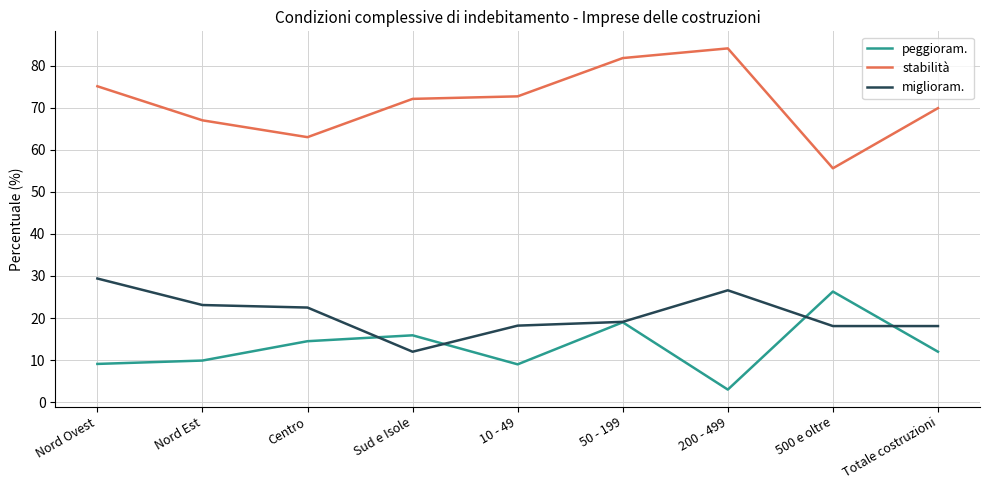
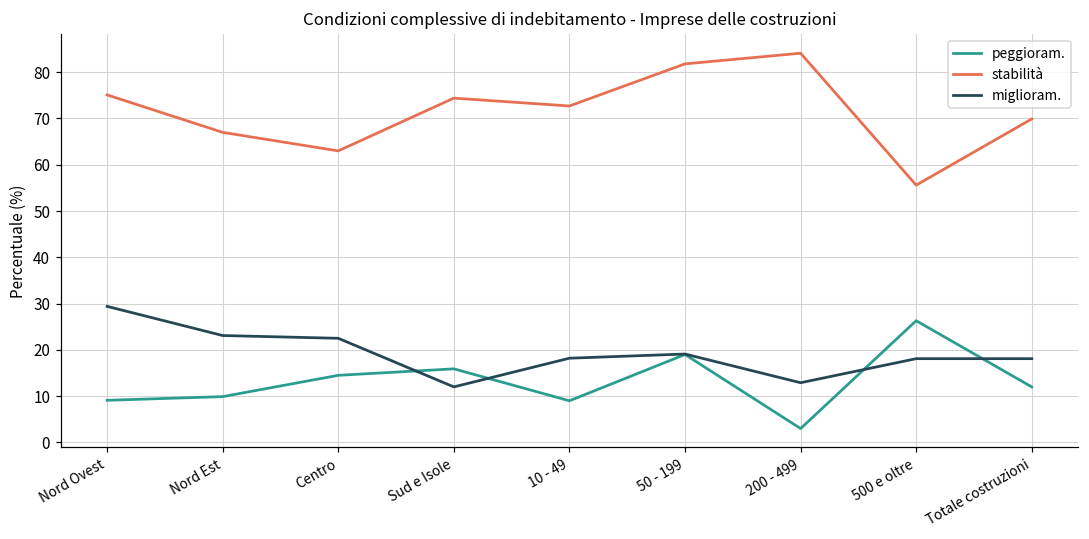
stabilità, Sud e Isole: 72 -> 74
miglioram., 200 - 499: 27 -> 13
